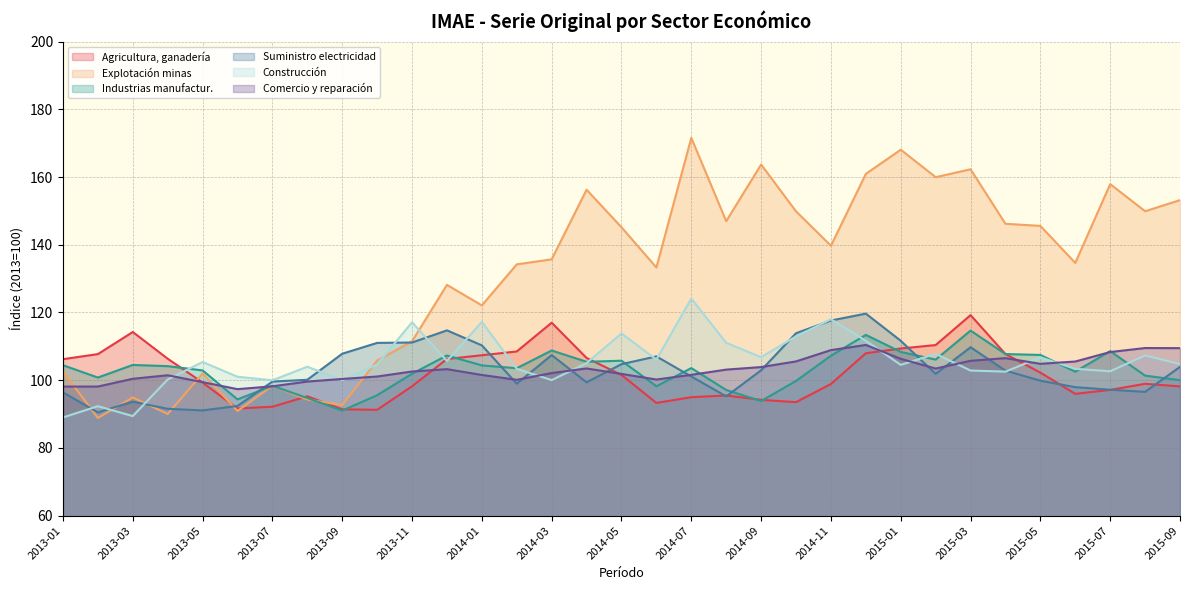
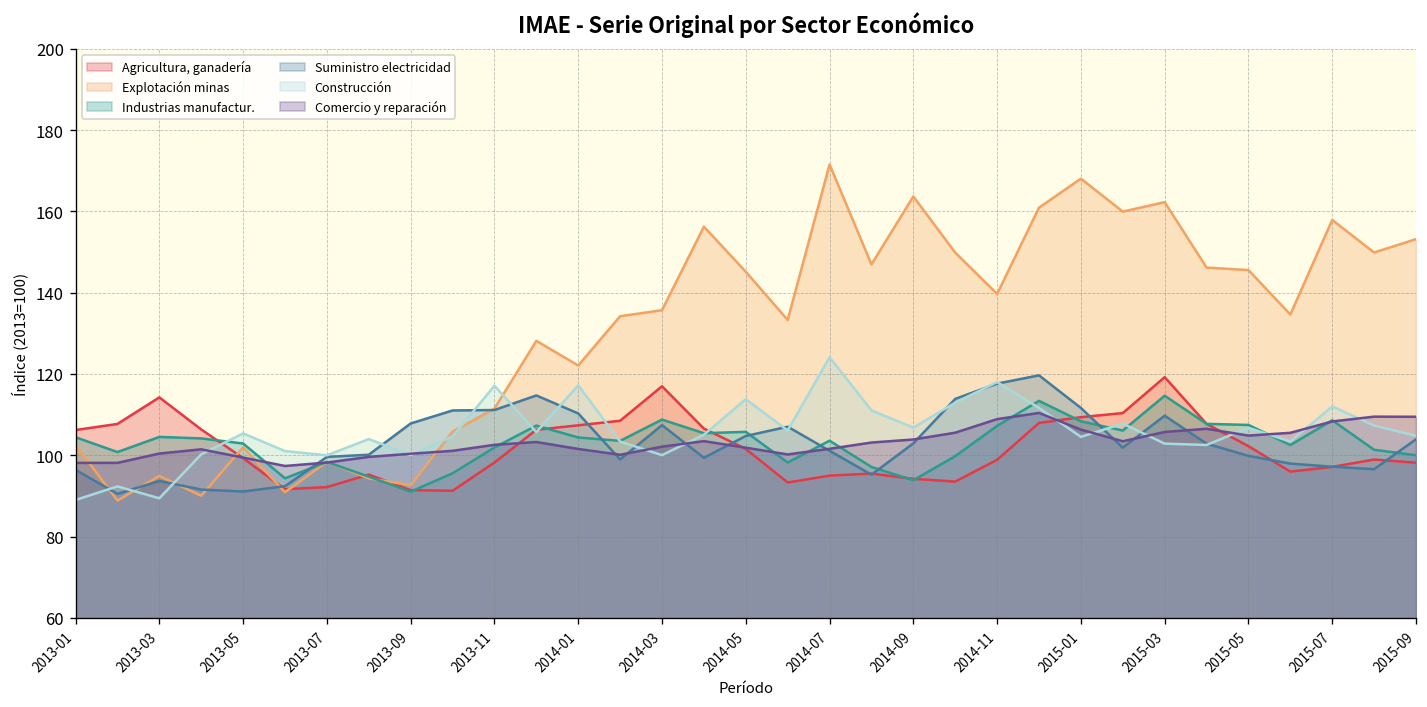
Construcción, 2015-07: 103 -> 112
